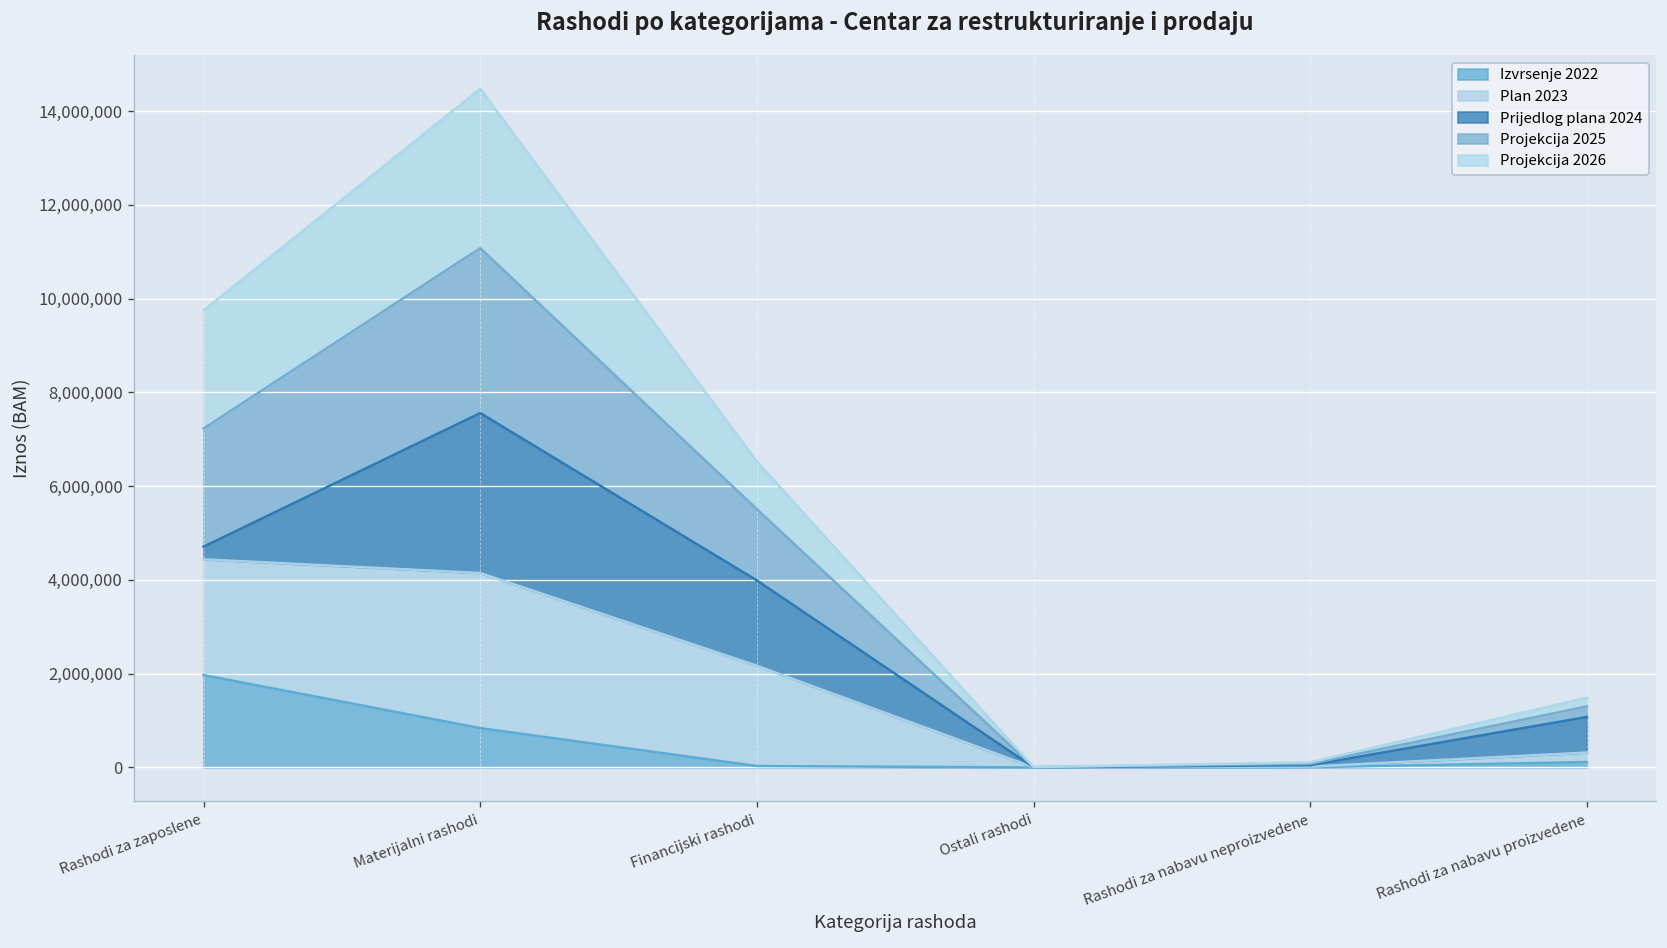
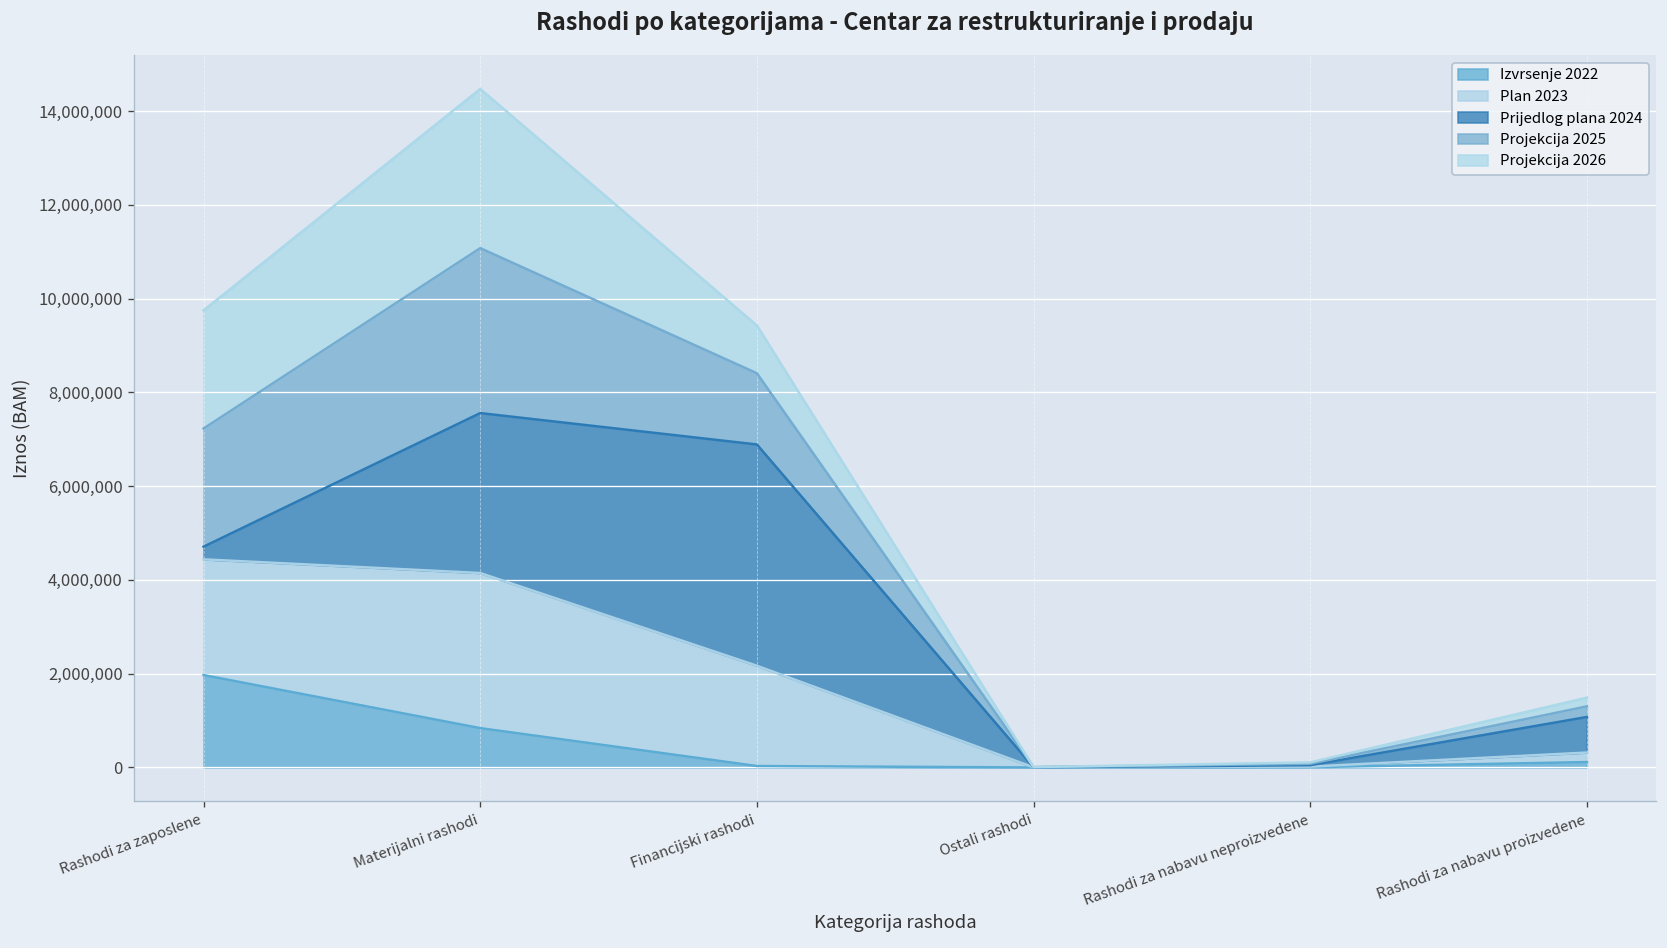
Prijedlog plana 2024, Financijski rashodi: 1,800,000 -> 4,700,000
